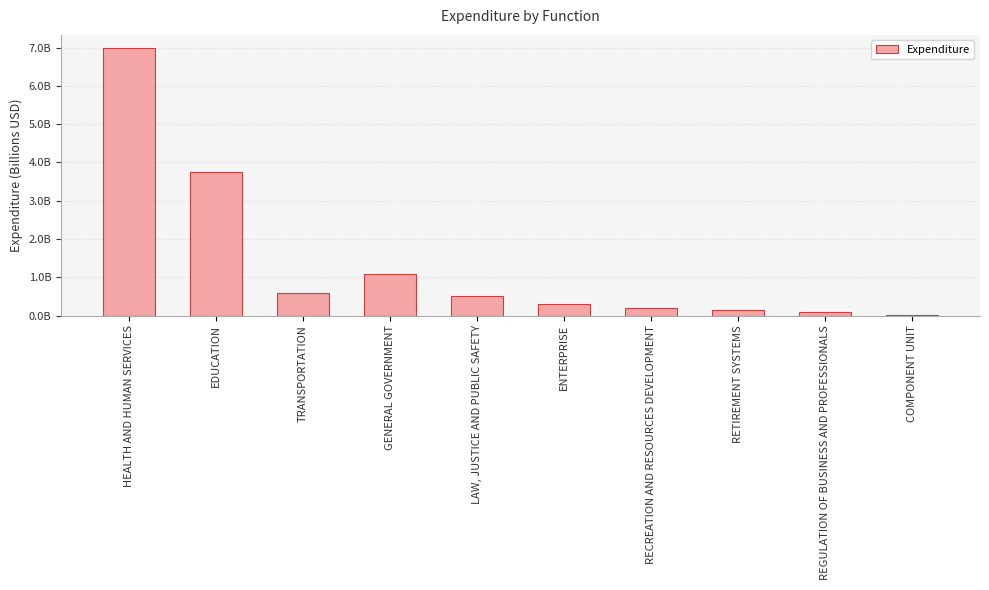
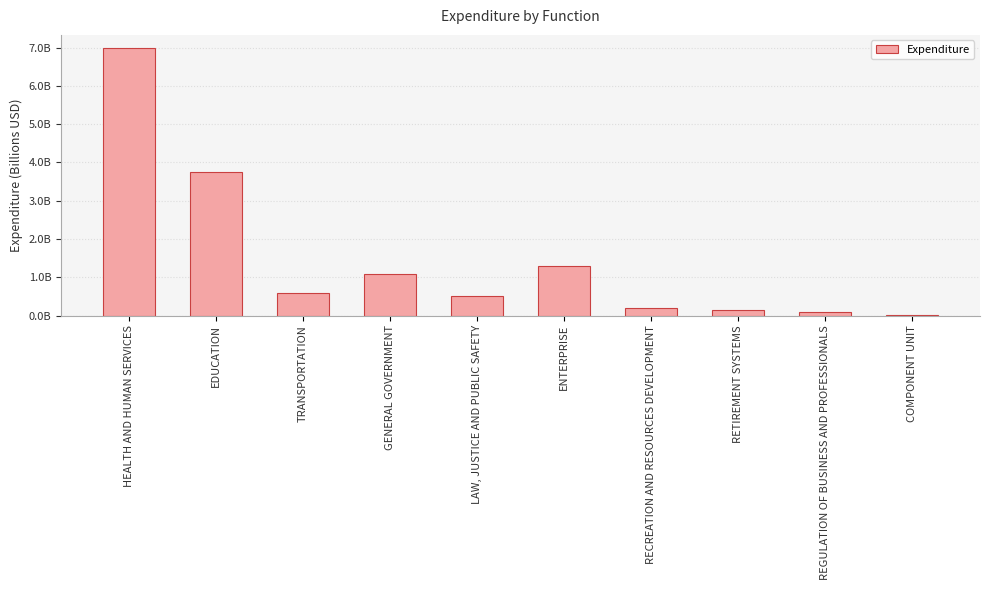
ENTERPRISE: 300000000 -> 1300000000
